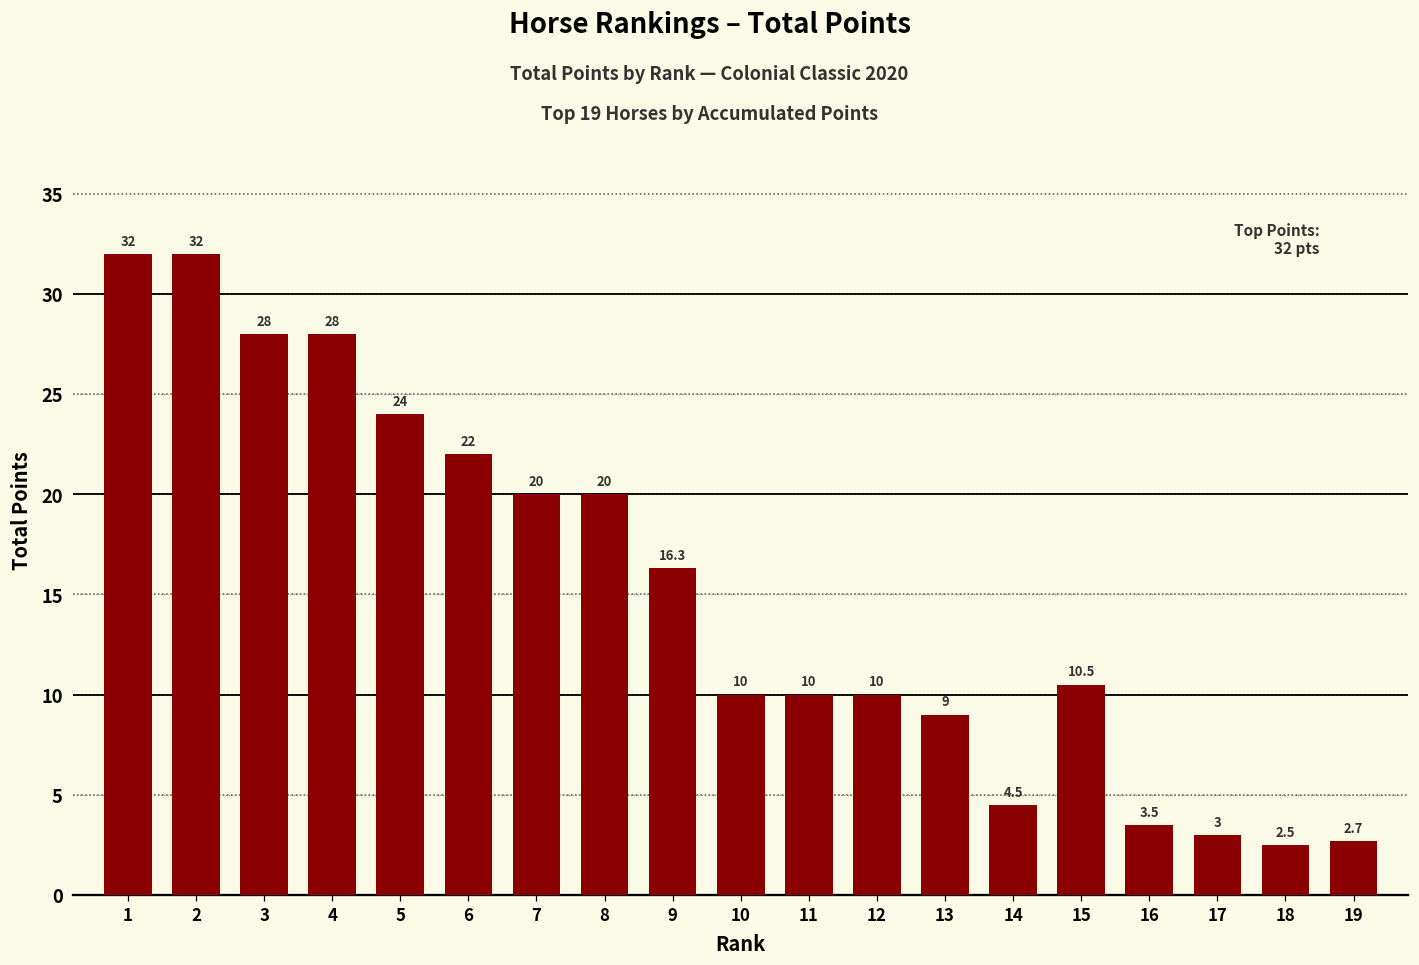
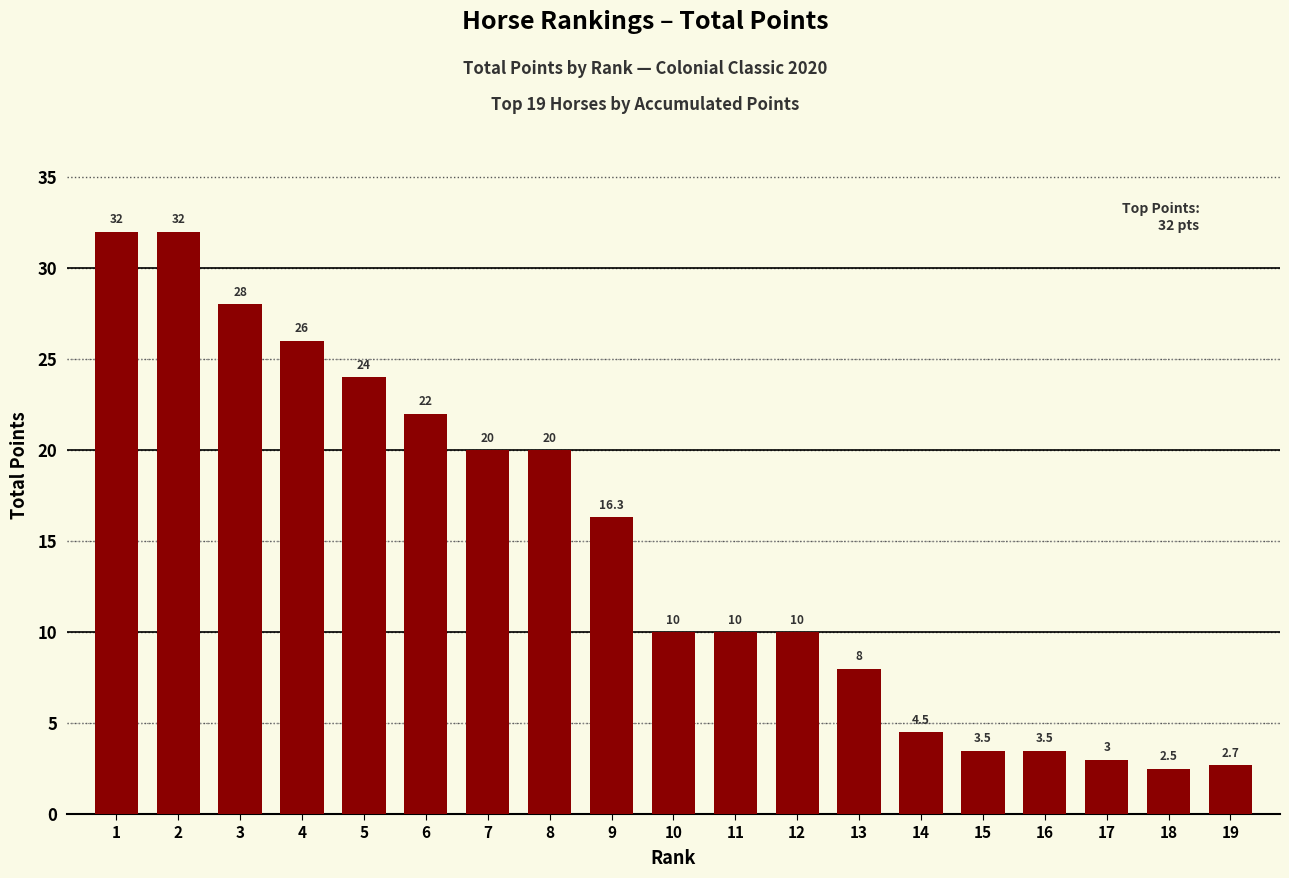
4: 28 -> 26
13: 9 -> 8
15: 10.5 -> 3.5
